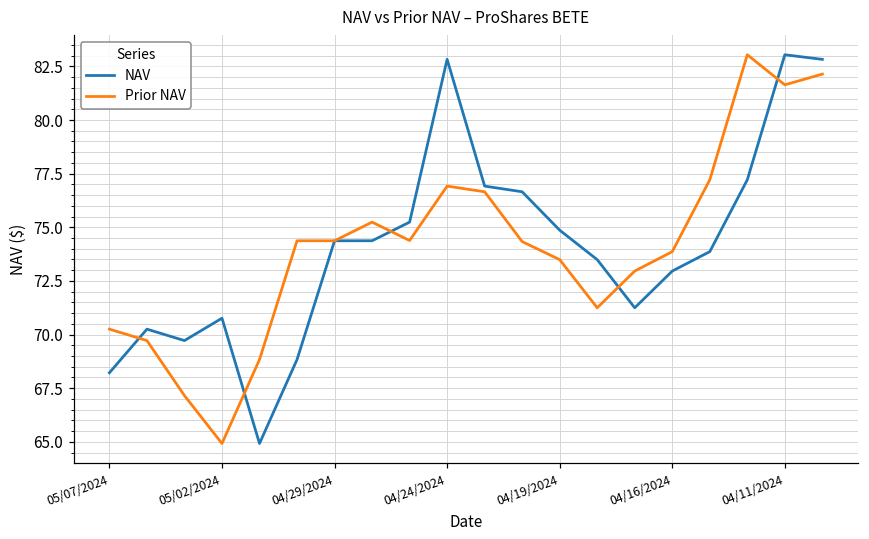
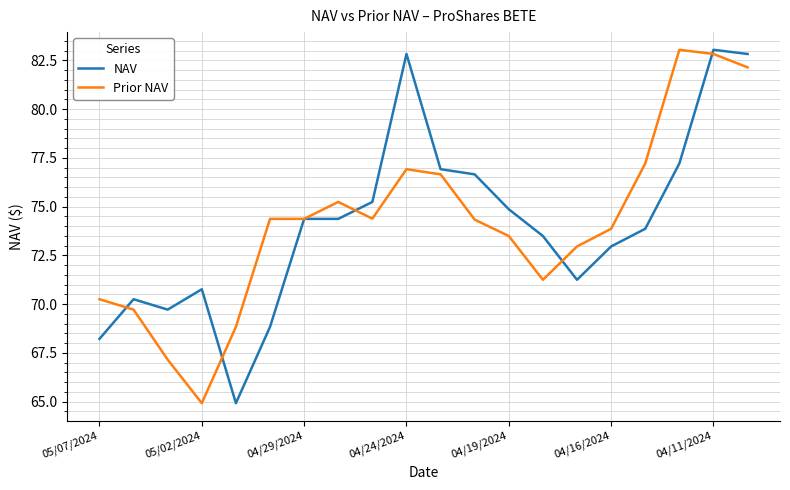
Prior NAV, 04/11/2024: 81.6 -> 82.8
